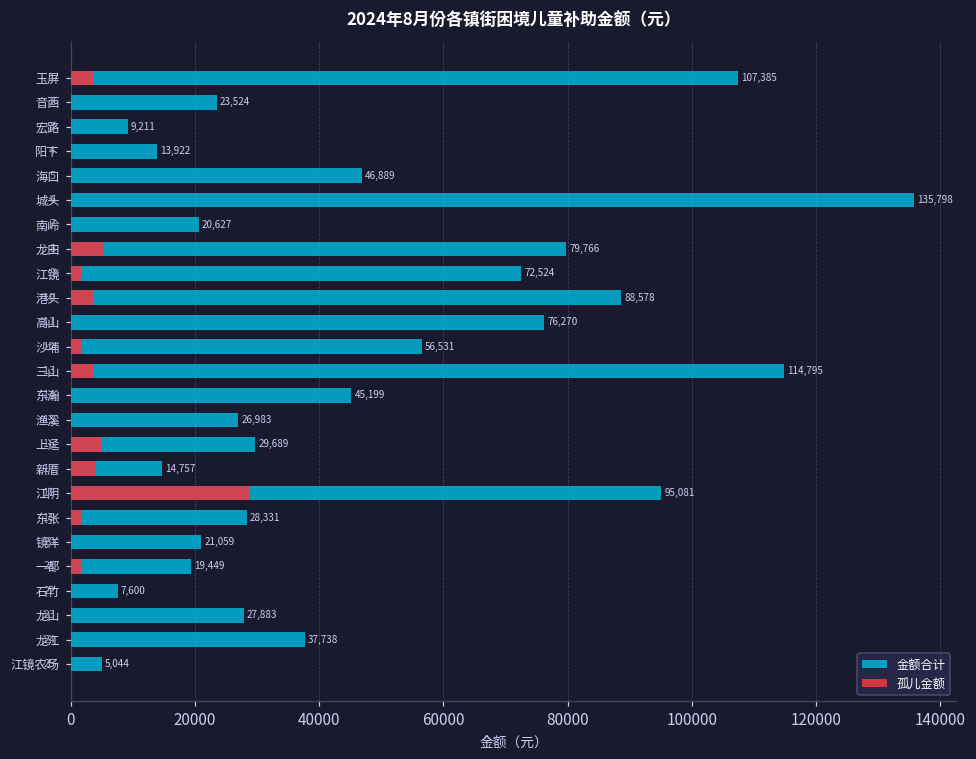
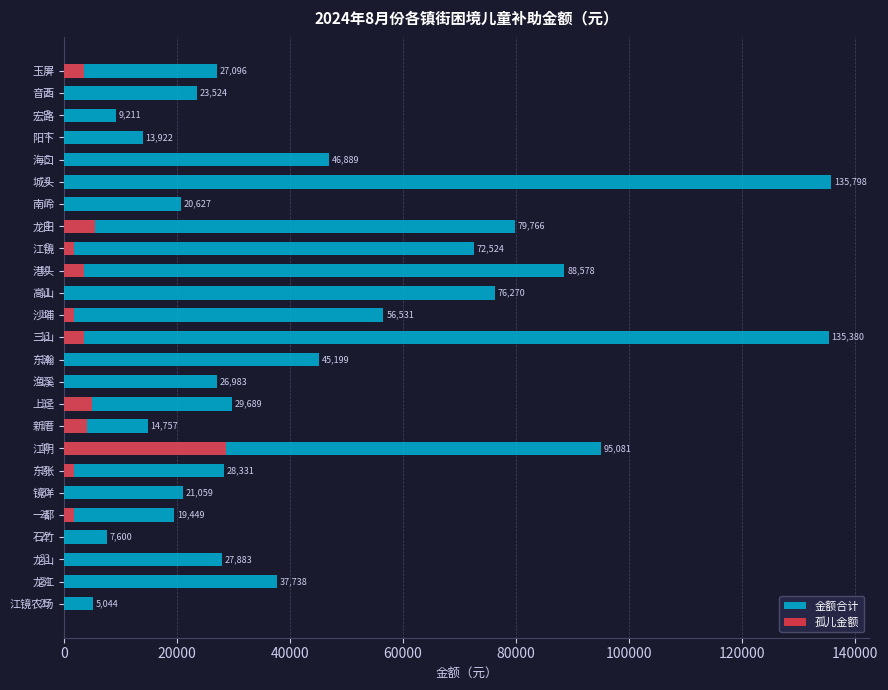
金额合计, 玉屏: 107,385 -> 27,096
金额合计, 三山: 114,795 -> 135,380
